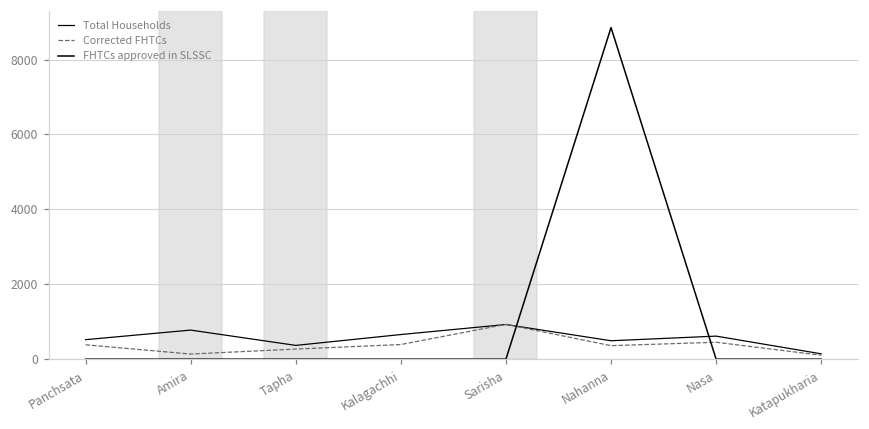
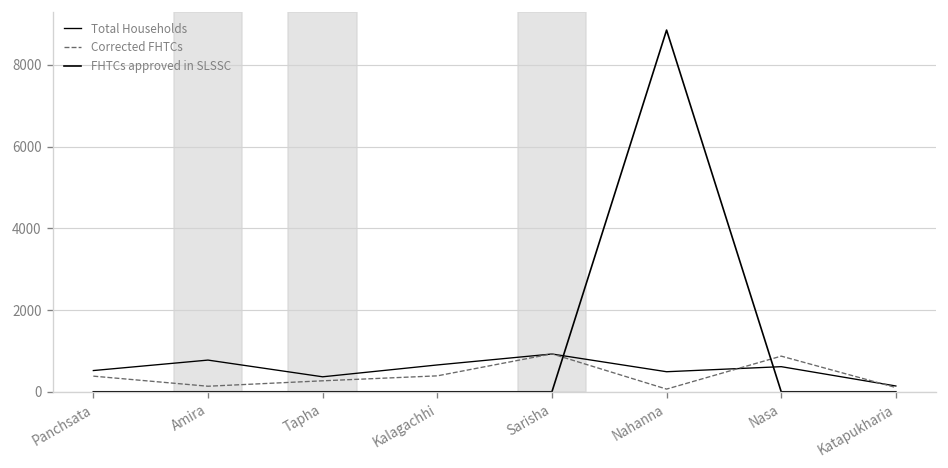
Corrected FHTCs, Nahanna: 400 -> 100
Corrected FHTCs, Nasa: 500 -> 900
